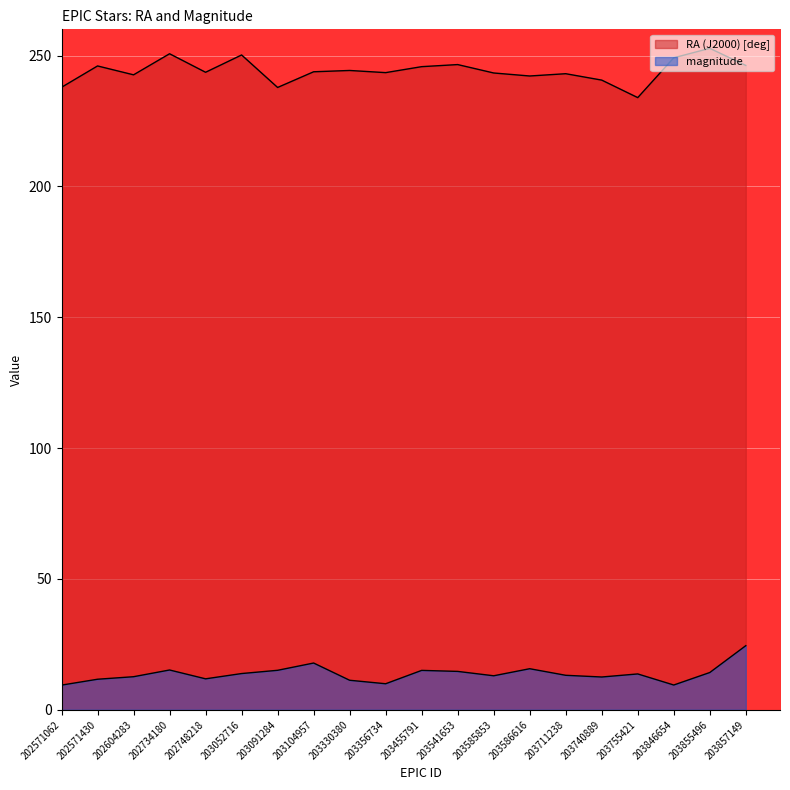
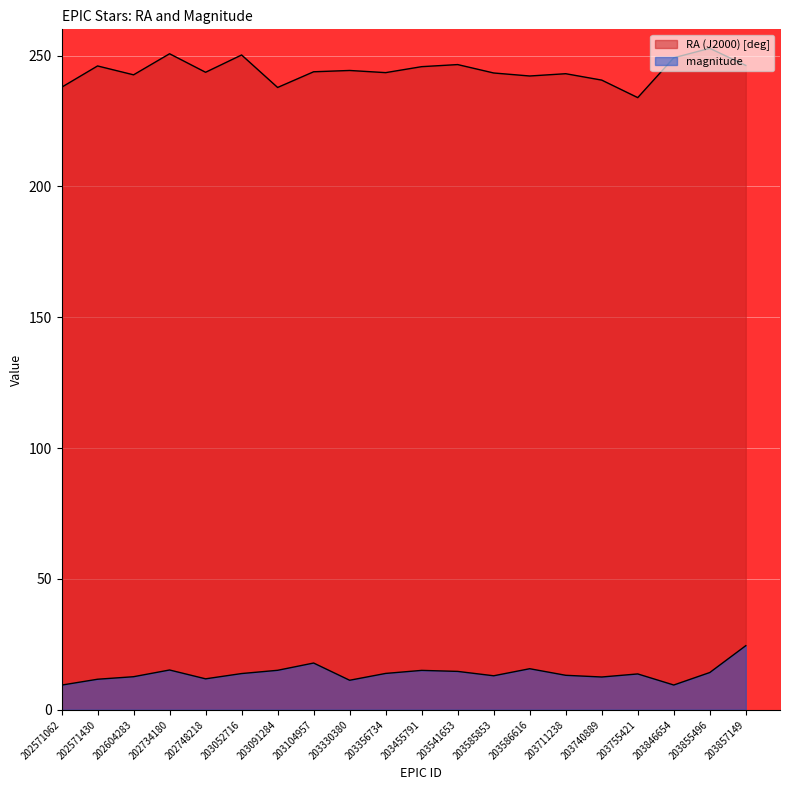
magnitude, 203356734: 10 -> 14
